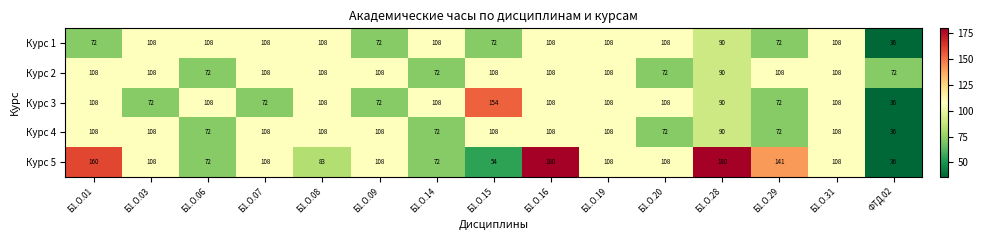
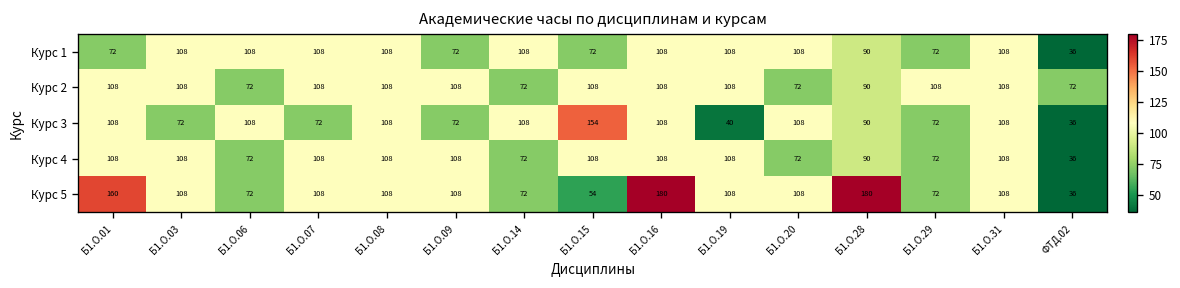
Курс 3, Б1.О.19: 108 -> 40
Курс 5, Б1.О.08: 83 -> 108
Курс 5, Б1.О.29: 141 -> 72
